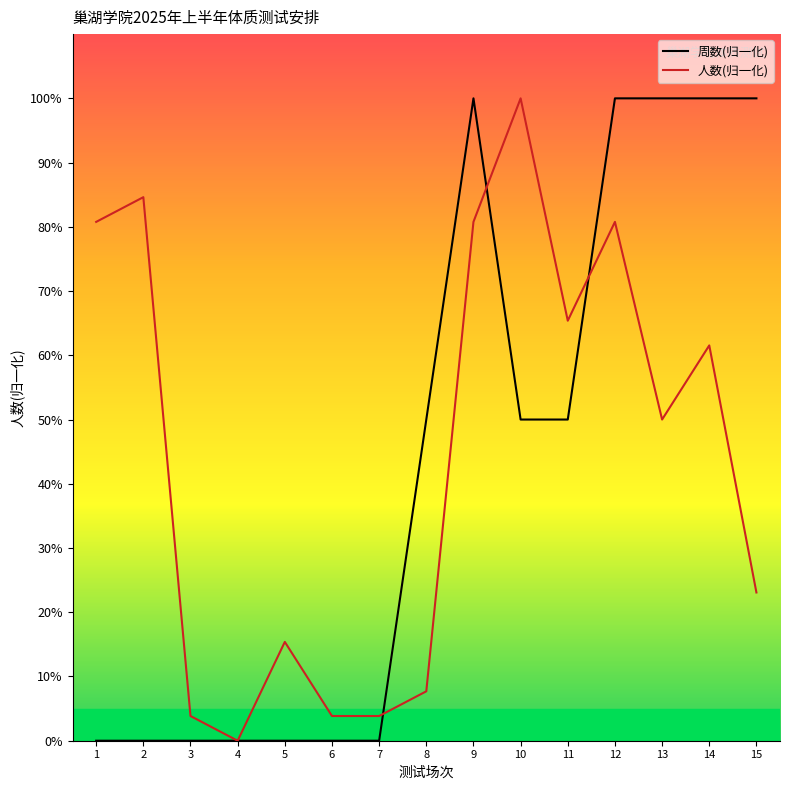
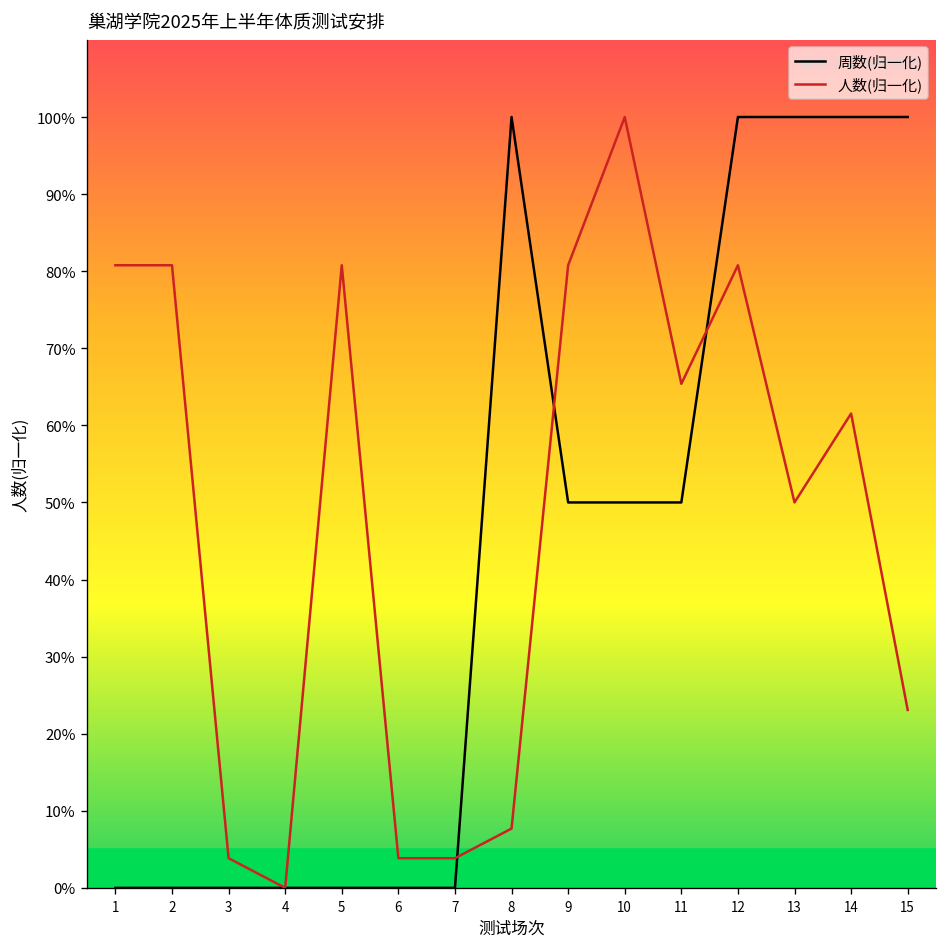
人数(归一化), 2: 85% -> 81%
人数(归一化), 5: 15% -> 81%
周数(归一化), 8: 50% -> 100%
周数(归一化), 9: 100% -> 50%
